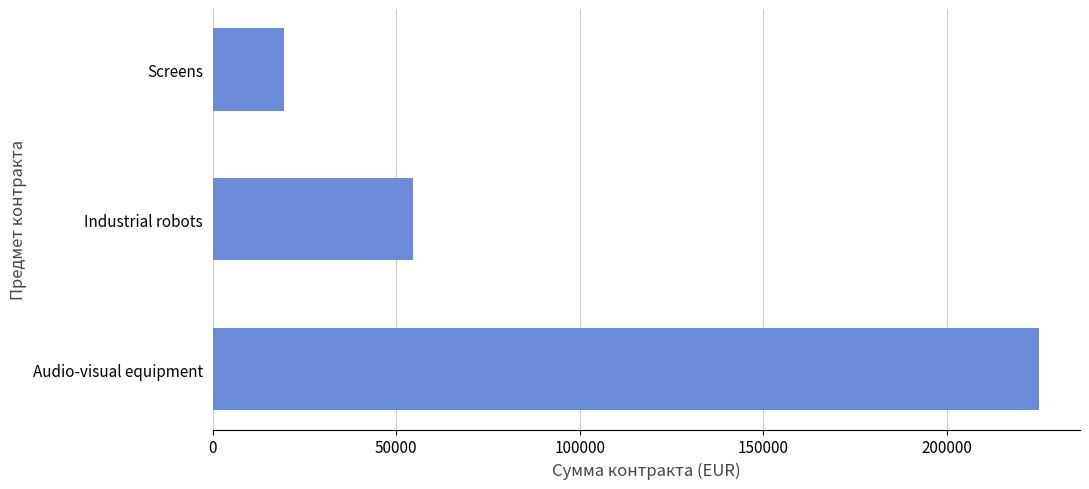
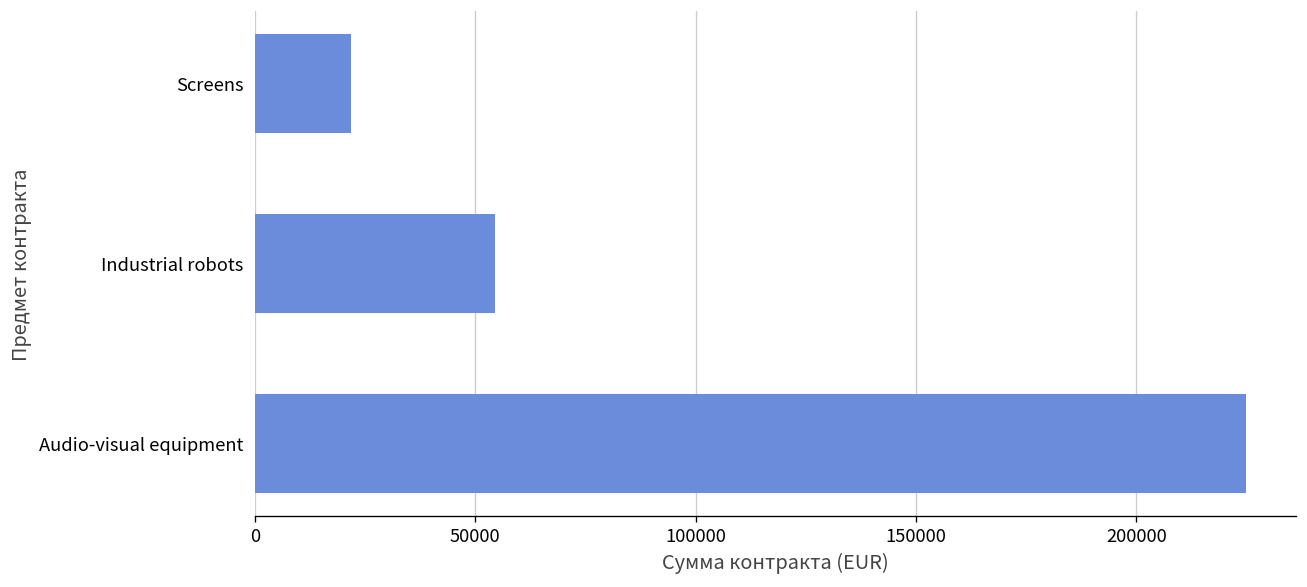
Screens: 20000 -> 22000
